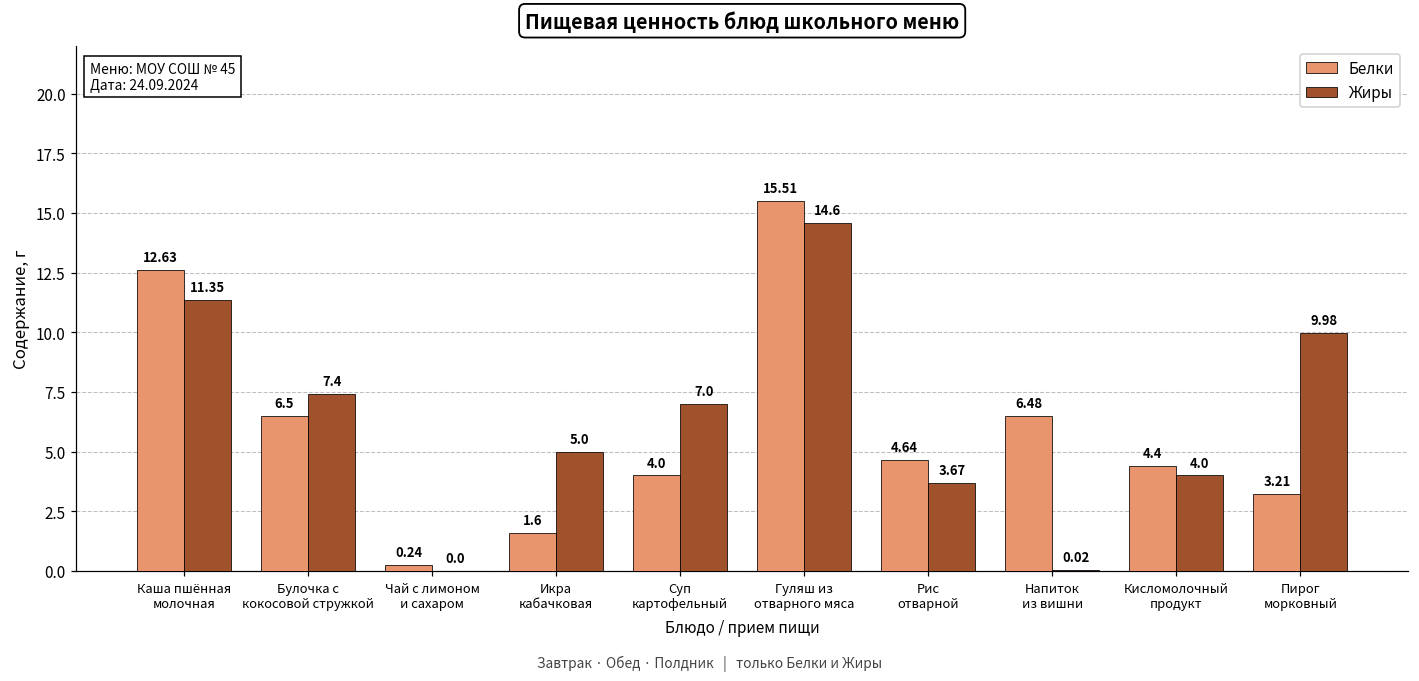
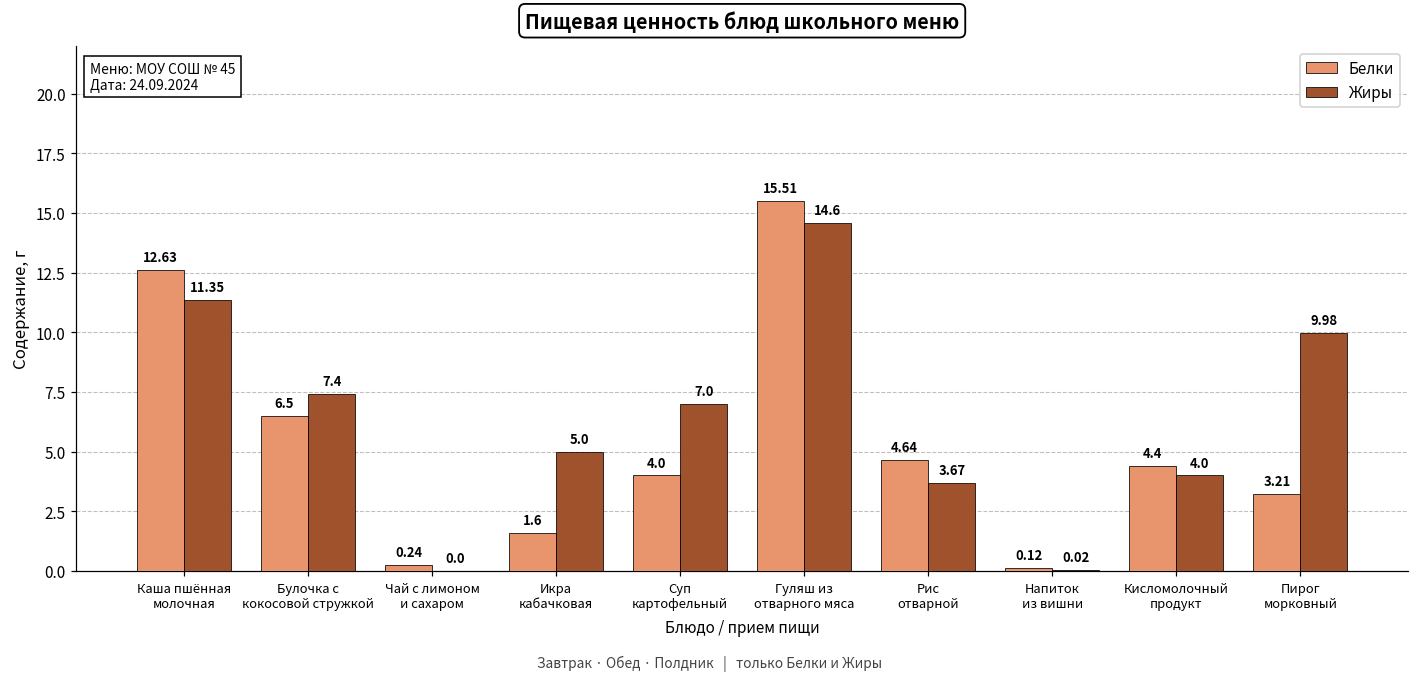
Белки, Напиток из вишни: 6.48 -> 0.12
